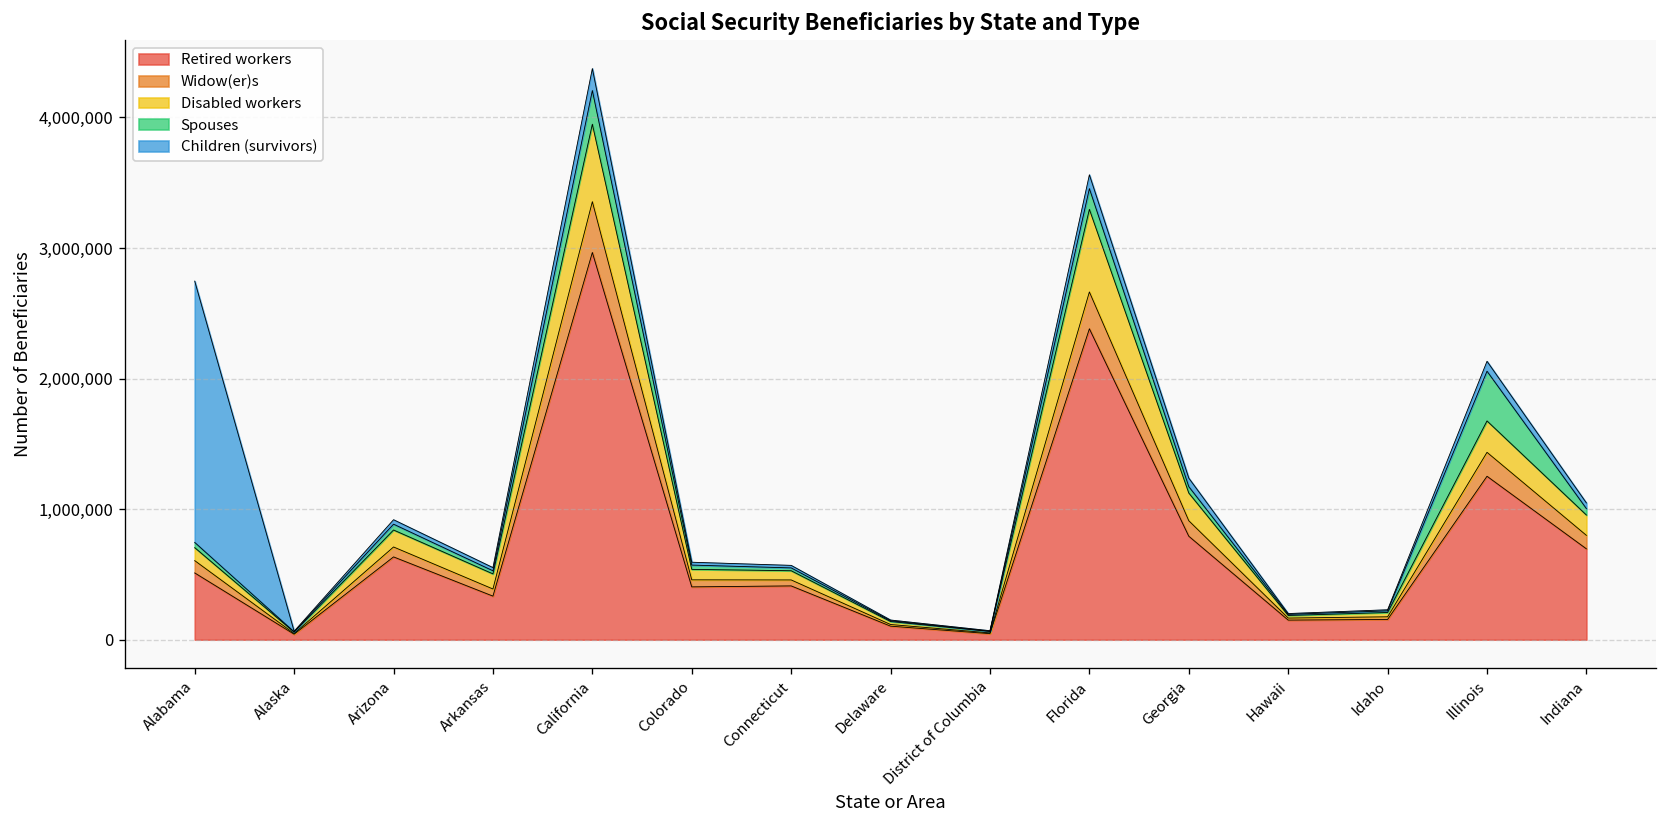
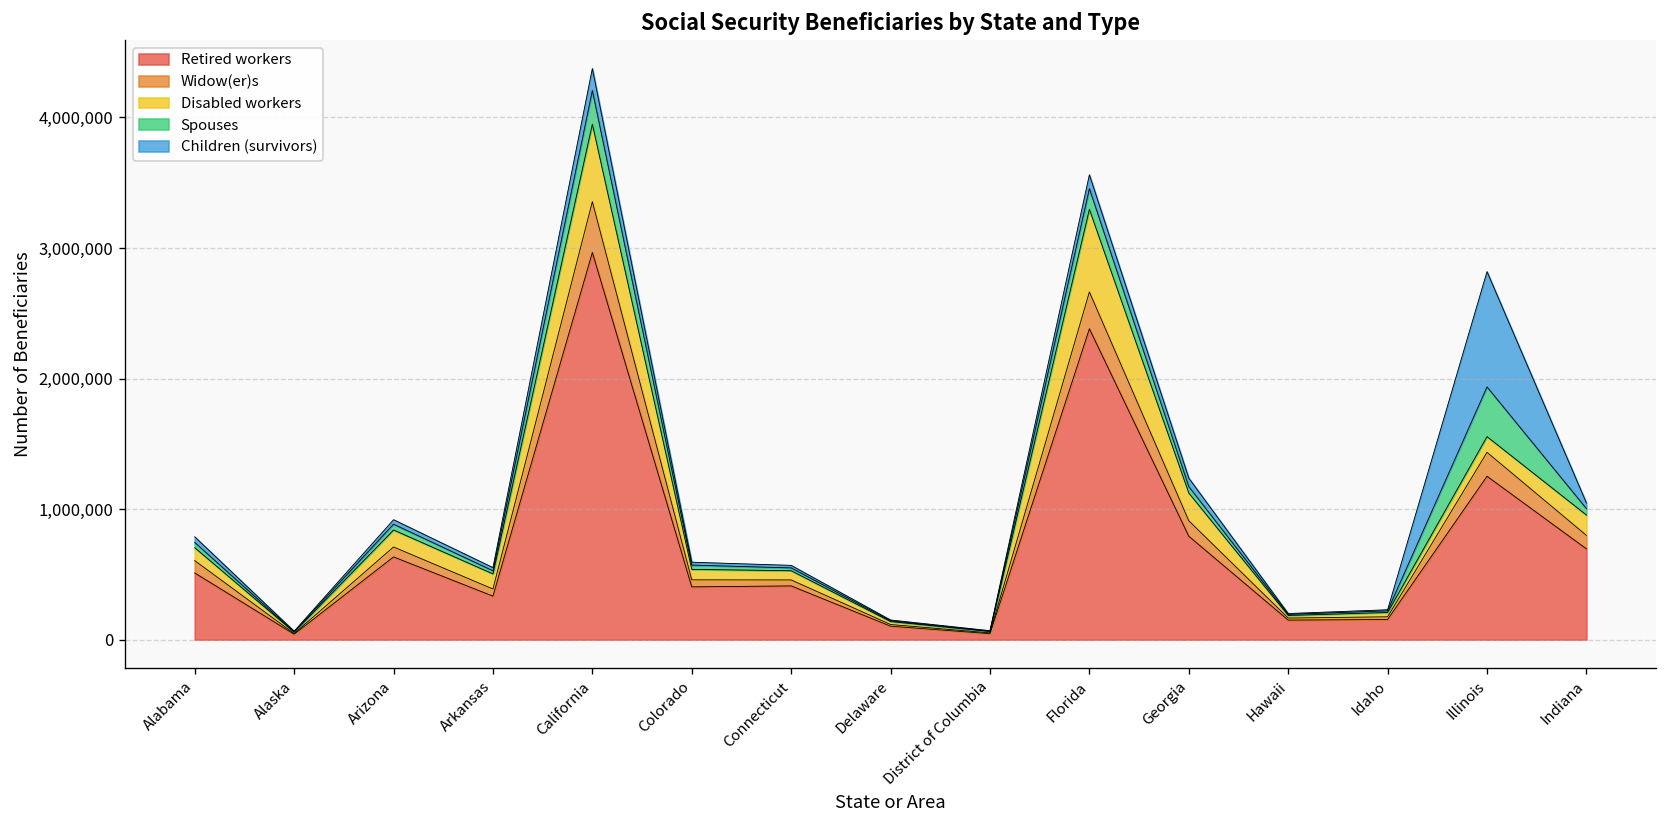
Children (survivors), Alabama: 2,000,000 -> 40,000
Disabled workers, Illinois: 240,000 -> 120,000
Children (survivors), Illinois: 80,000 -> 880,000
